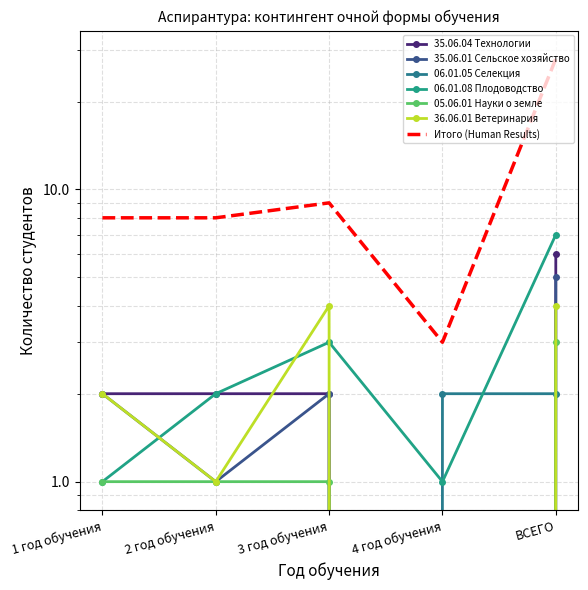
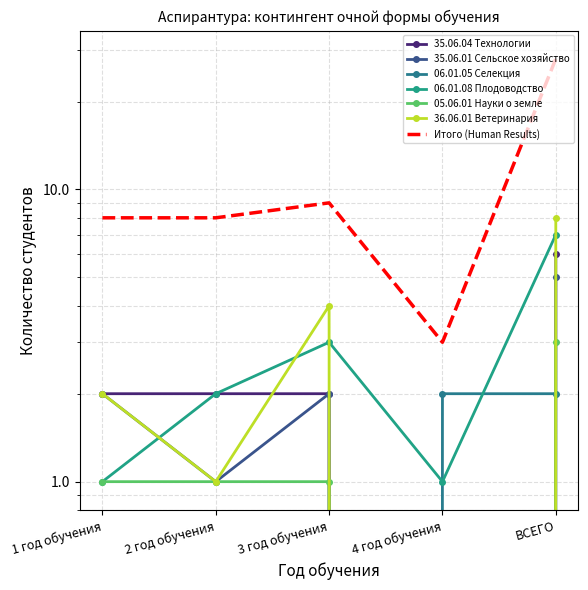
36.06.01 Ветеринария, ВСЕГО: 4 -> 8
